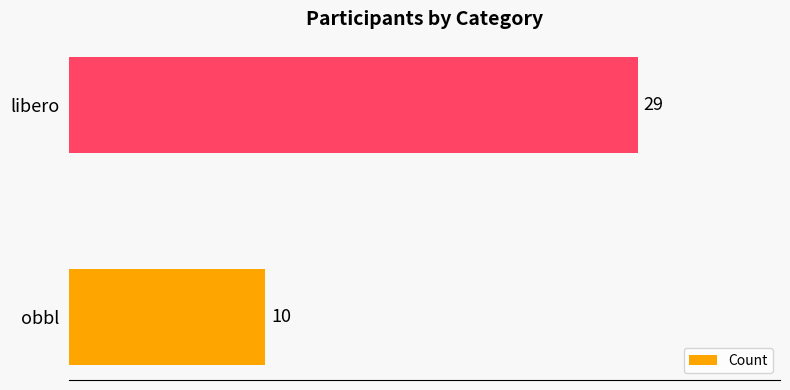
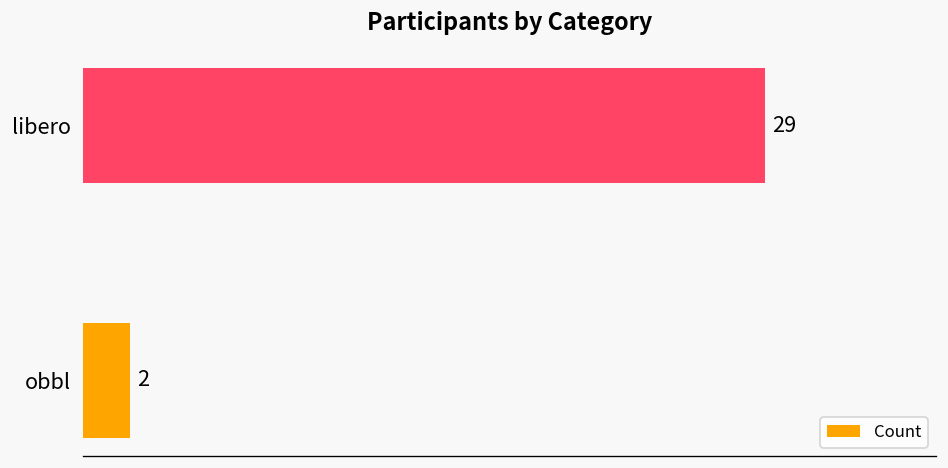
obbl: 10 -> 2
